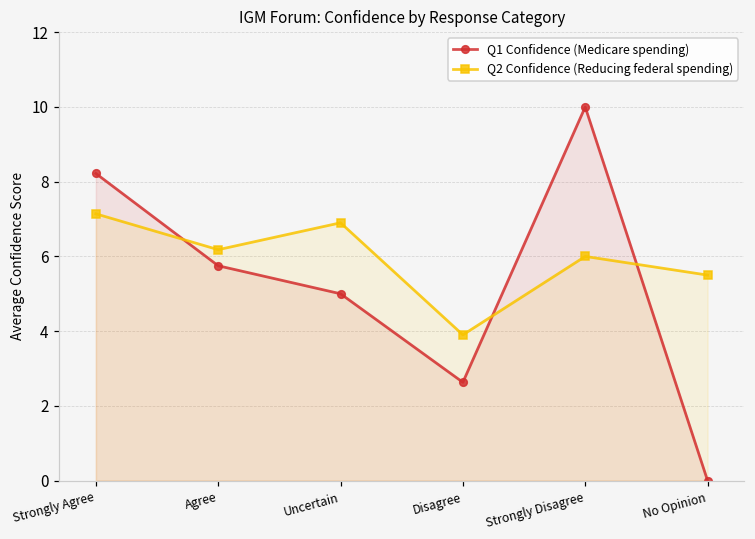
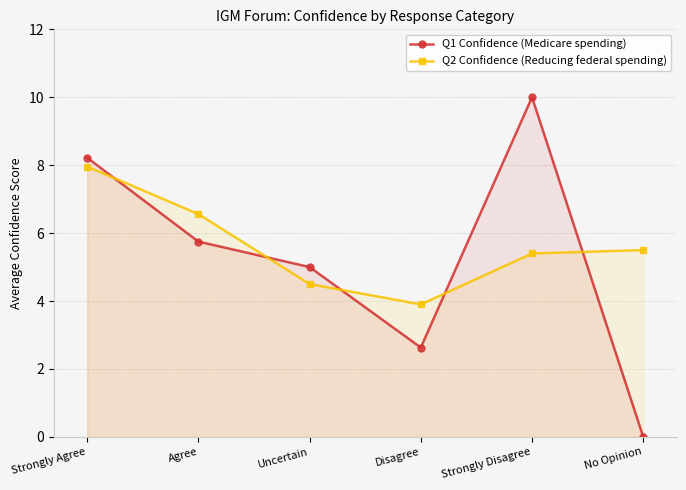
Q2 Confidence (Reducing federal spending), Strongly Agree: 7.1 -> 8.0
Q2 Confidence (Reducing federal spending), Agree: 6.2 -> 6.6
Q2 Confidence (Reducing federal spending), Uncertain: 6.9 -> 4.5
Q2 Confidence (Reducing federal spending), Strongly Disagree: 6.0 -> 5.4
